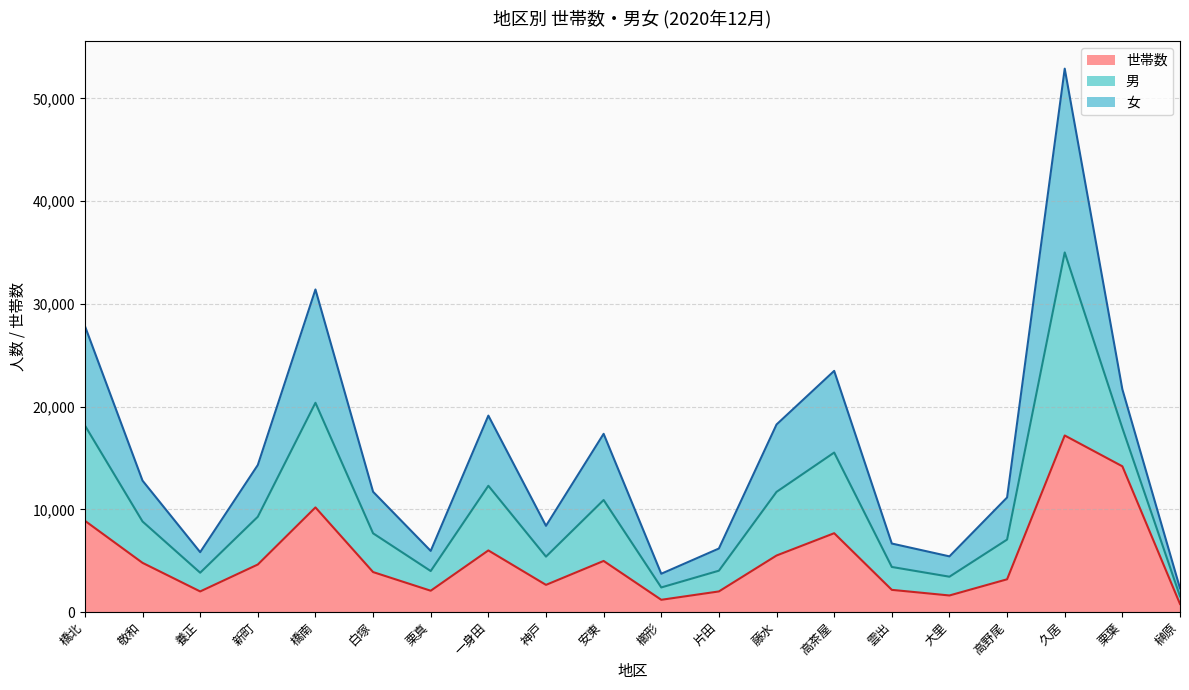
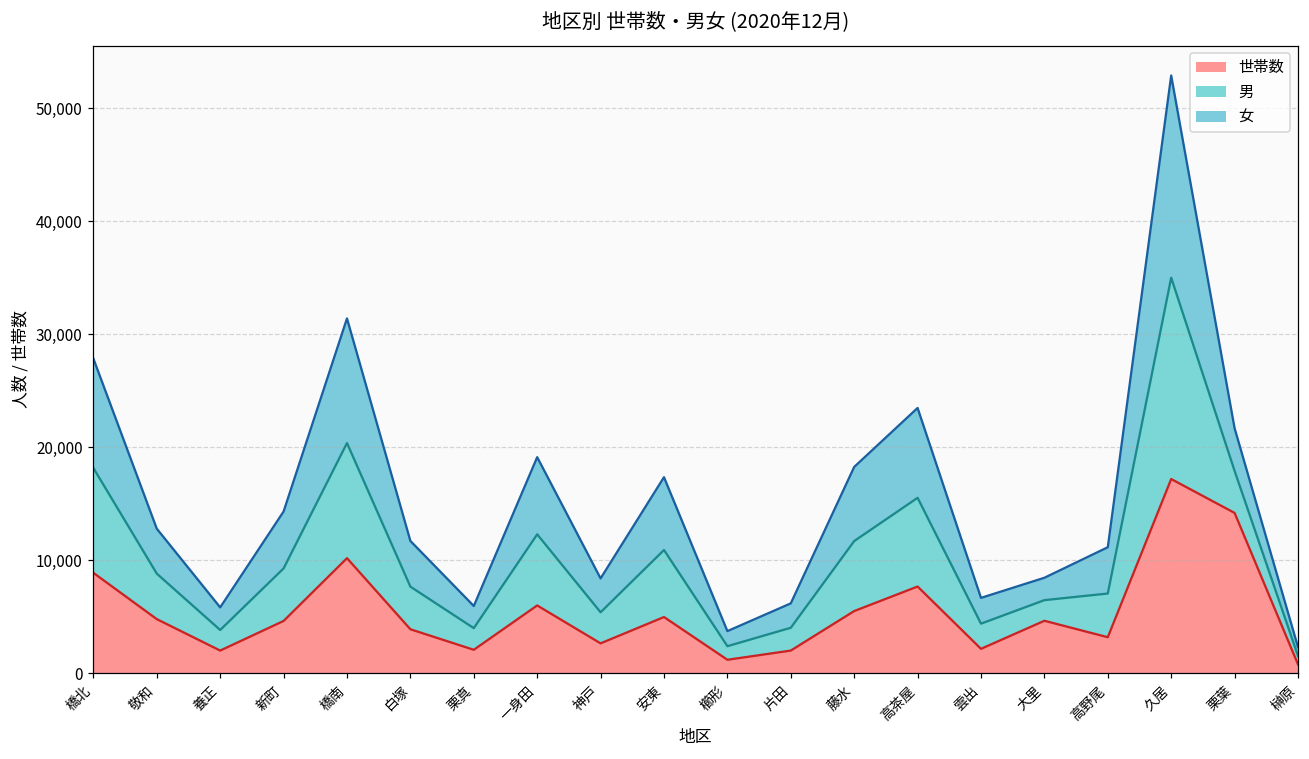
世帯数, 大里: 1,600 -> 4,600
